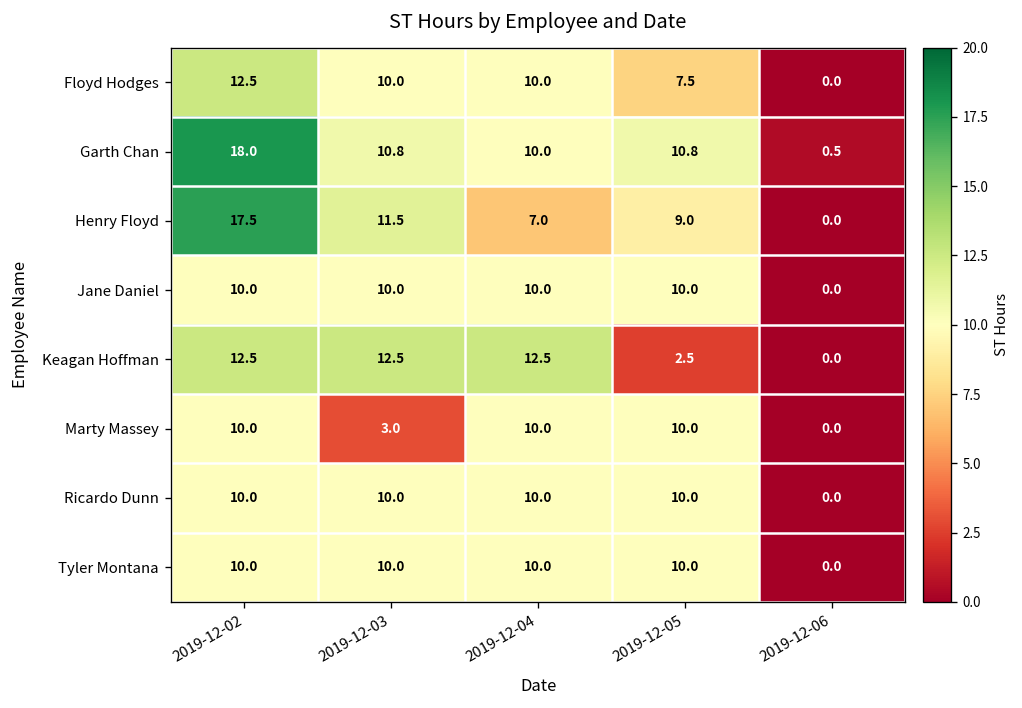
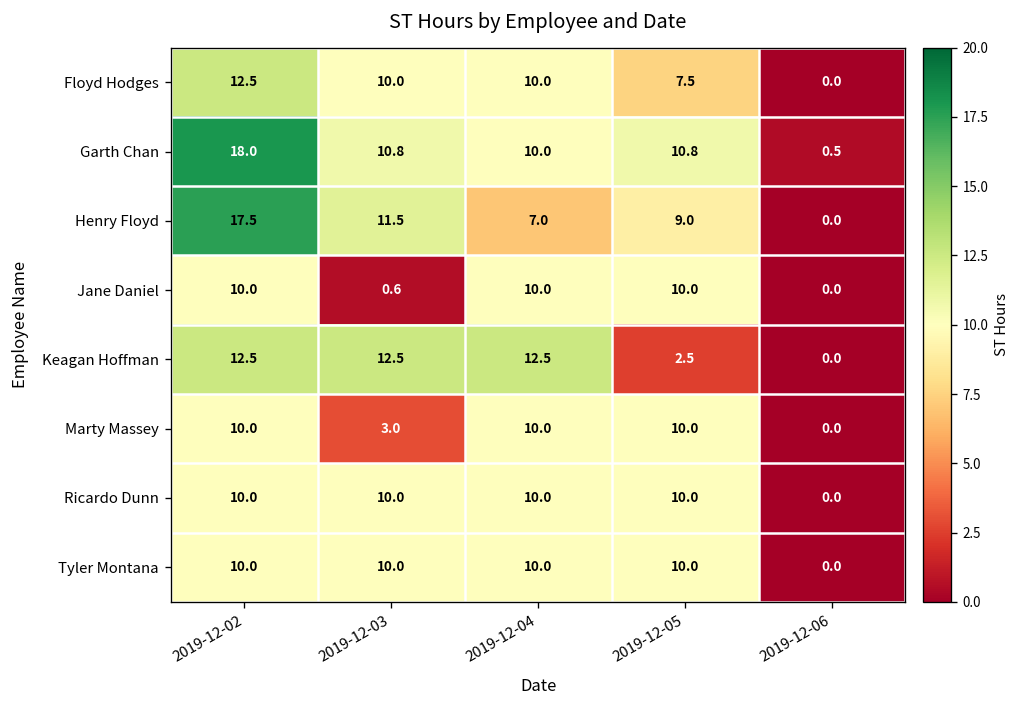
Jane Daniel, 2019-12-03: 10.0 -> 0.6
